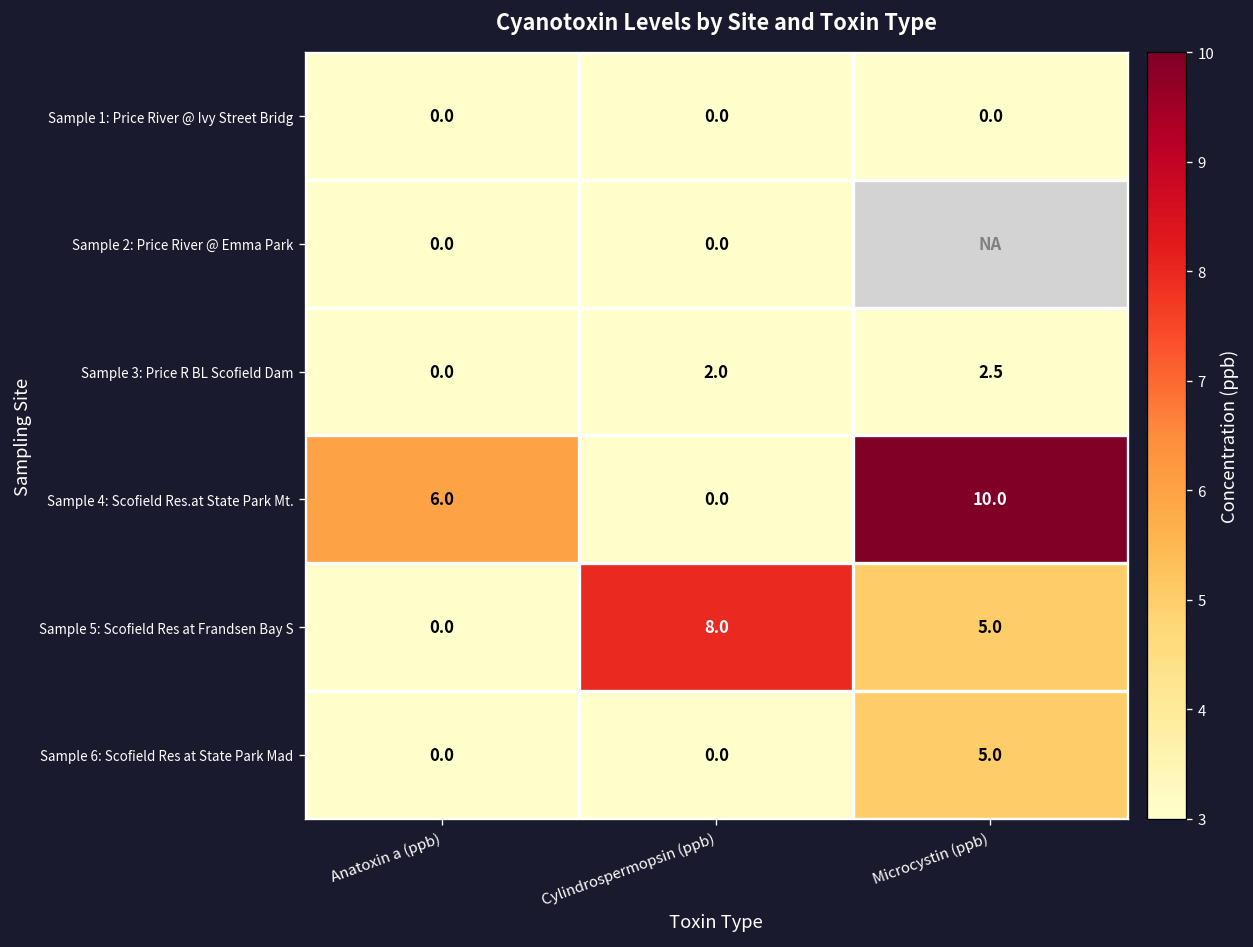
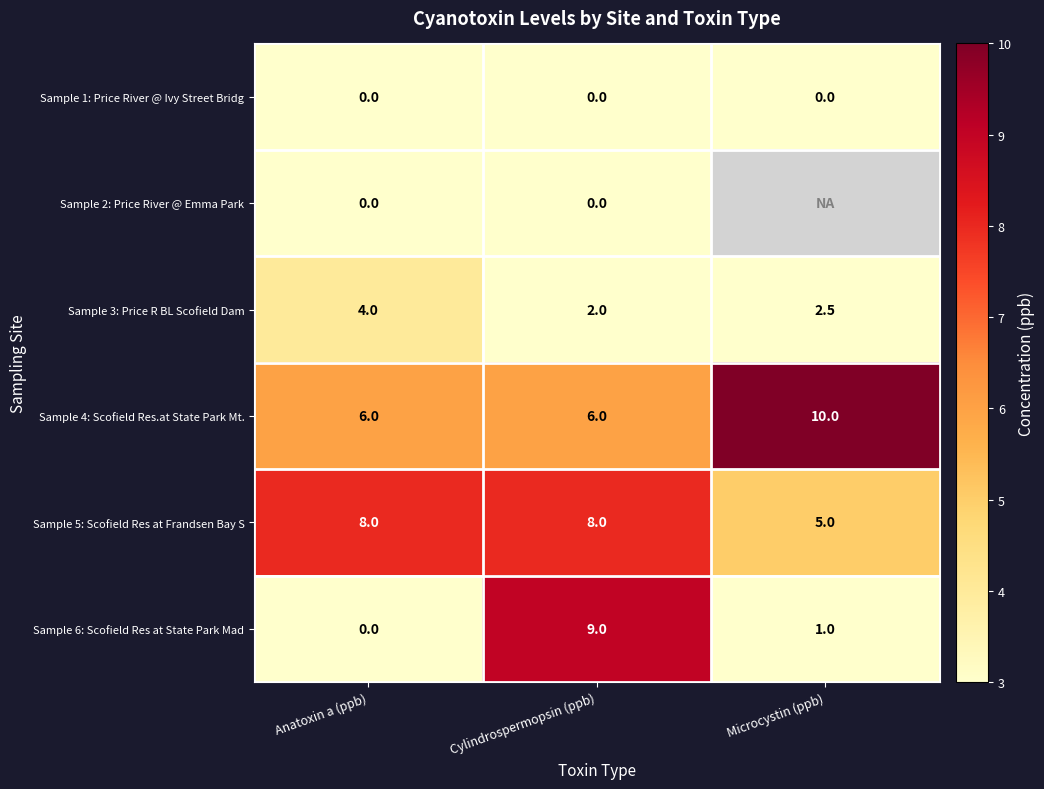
Sample 3: Price R BL Scofield Dam, Anatoxin a (ppb): 0.0 -> 4.0
Sample 4: Scofield Res.at State Park Mt., Cylindrospermopsin (ppb): 0.0 -> 6.0
Sample 5: Scofield Res at Frandsen Bay S, Anatoxin a (ppb): 0.0 -> 8.0
Sample 6: Scofield Res at State Park Mad, Cylindrospermopsin (ppb): 0.0 -> 9.0
Sample 6: Scofield Res at State Park Mad, Microcystin (ppb): 5.0 -> 1.0
